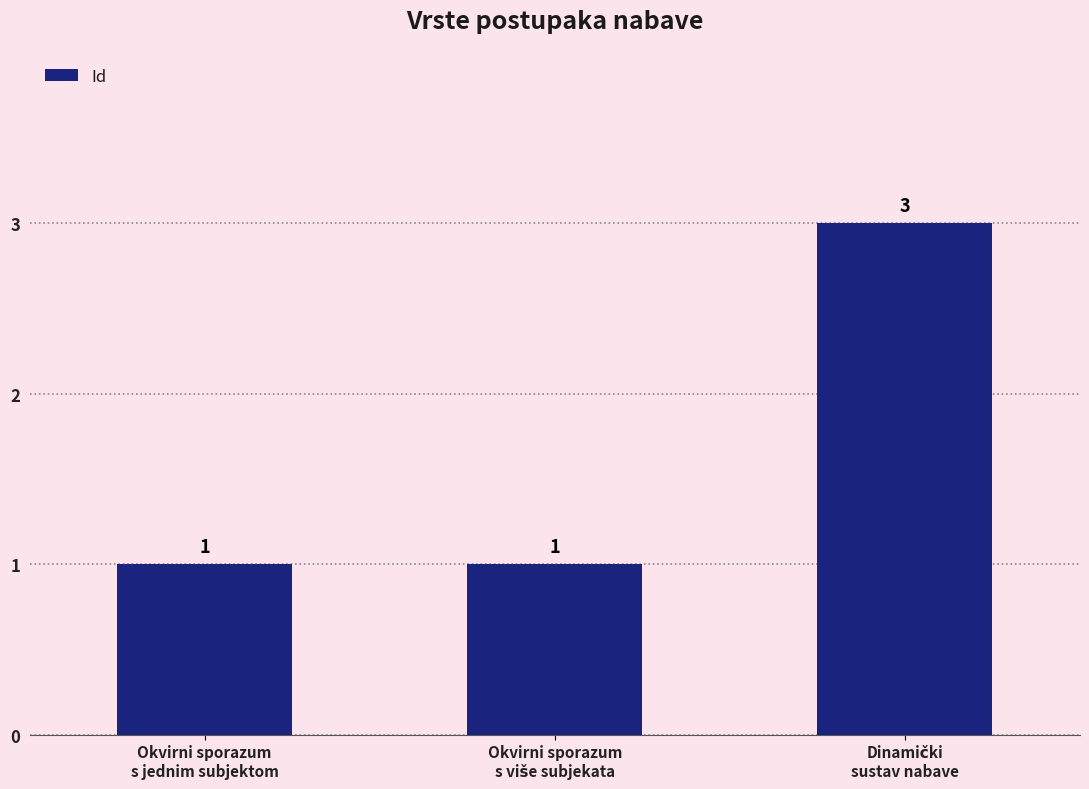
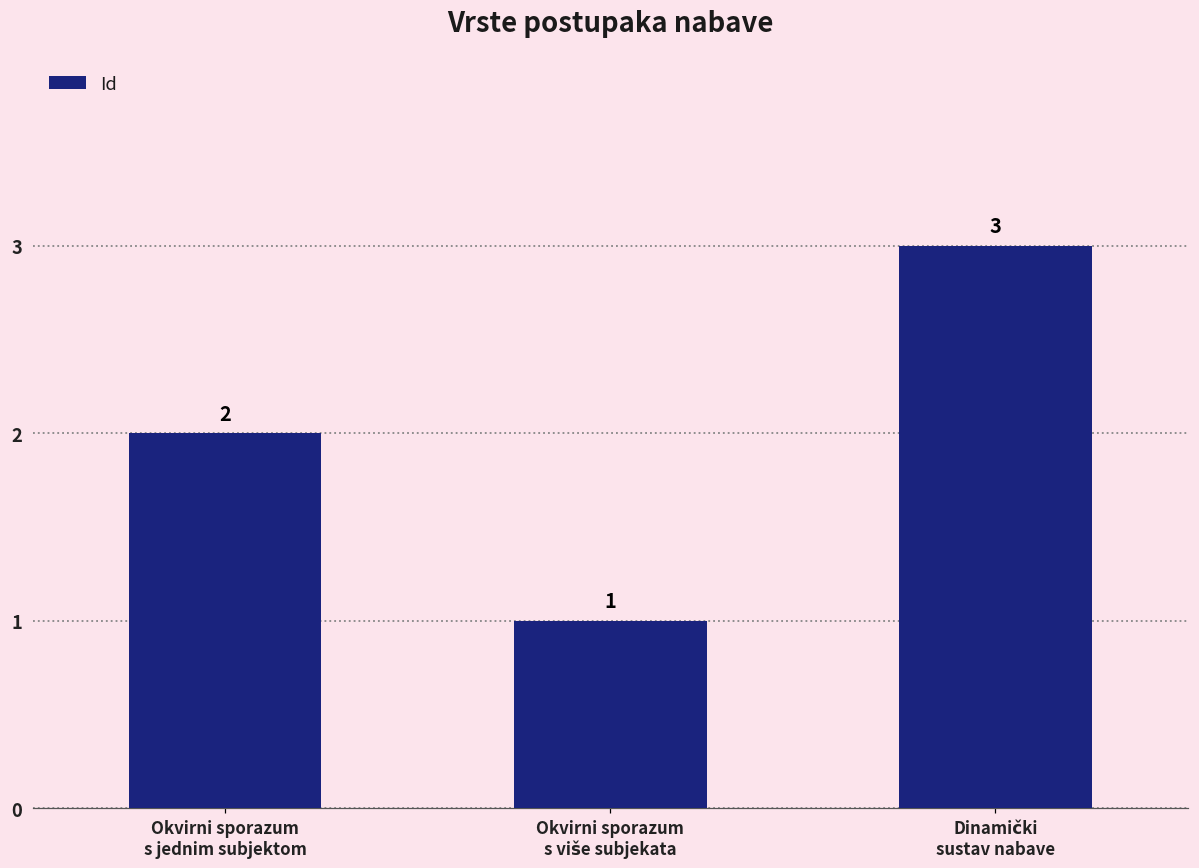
Okvirni sporazum s jednim subjektom: 1 -> 2
